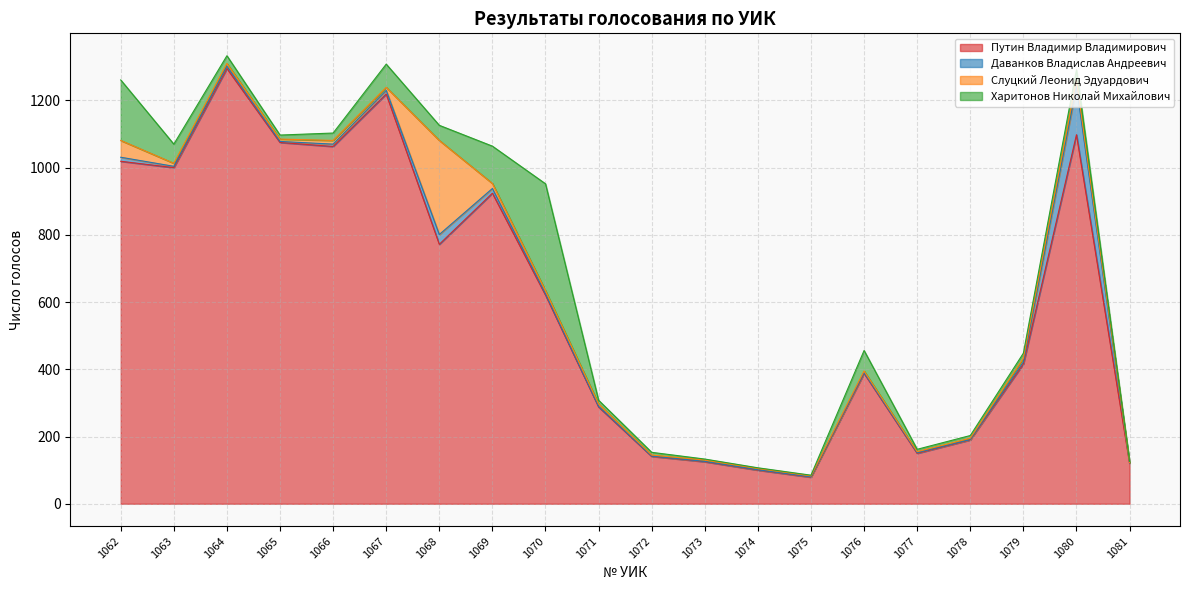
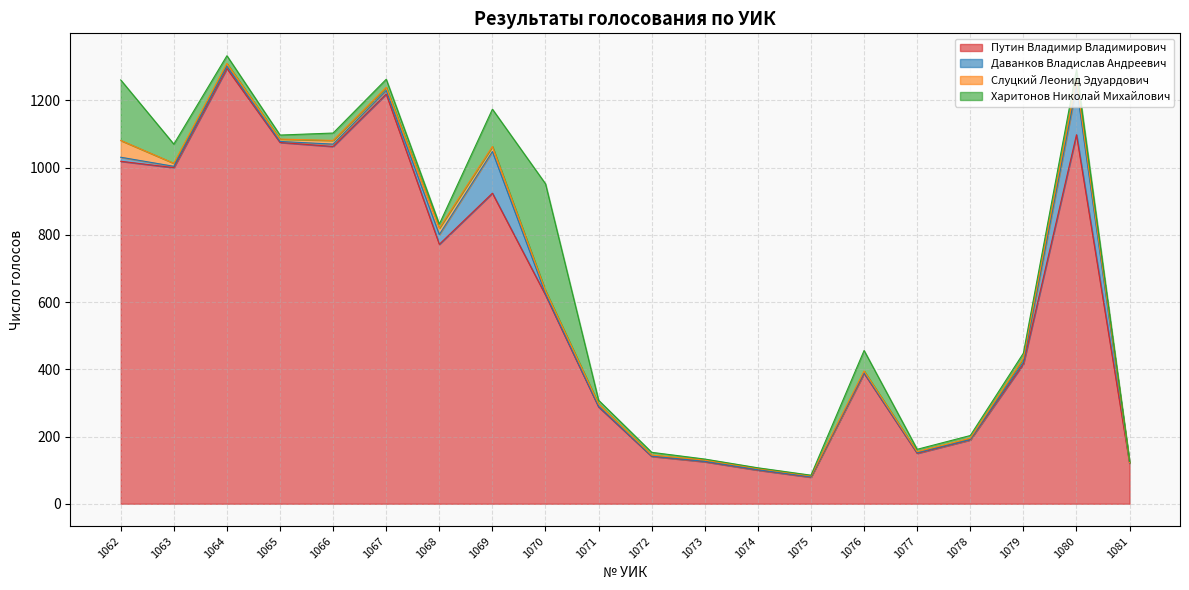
Харитонов Николай Михайлович, 1067: 70 -> 20
Слуцкий Леонид Эдуардович, 1068: 280 -> 20
Харитонов Николай Михайлович, 1068: 50 -> 10
Даванков Владислав Андреевич, 1069: 10 -> 120
